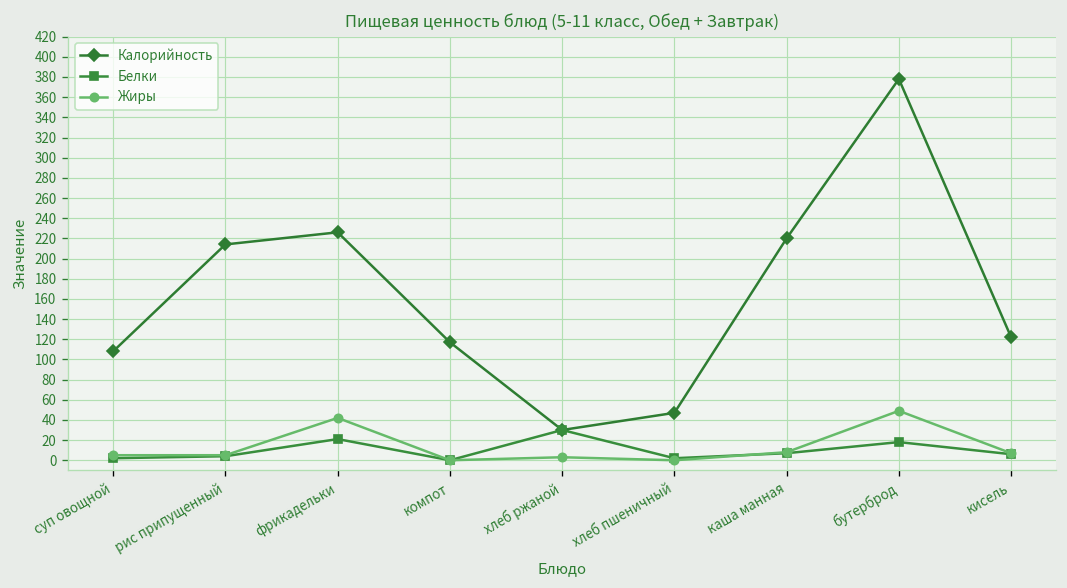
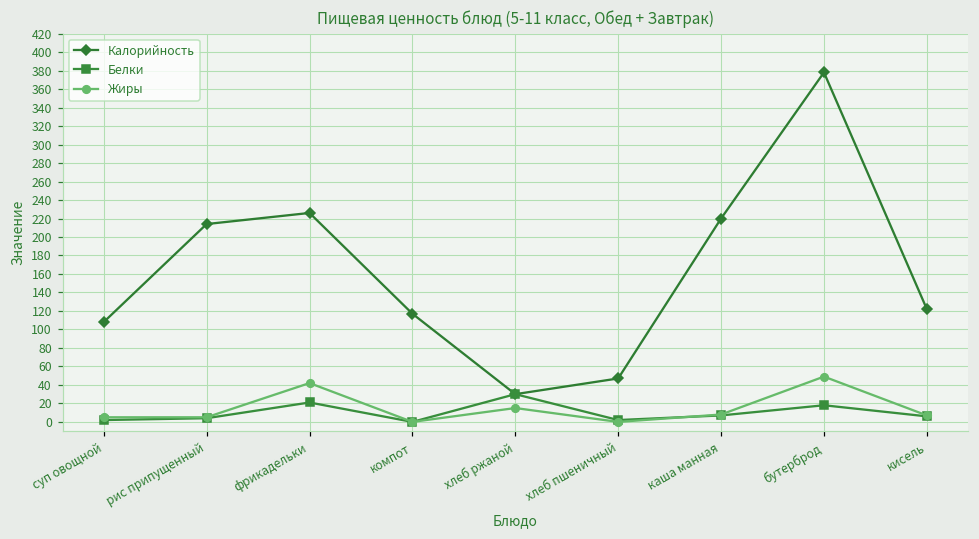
Жиры, хлеб ржаной: 0 -> 20
